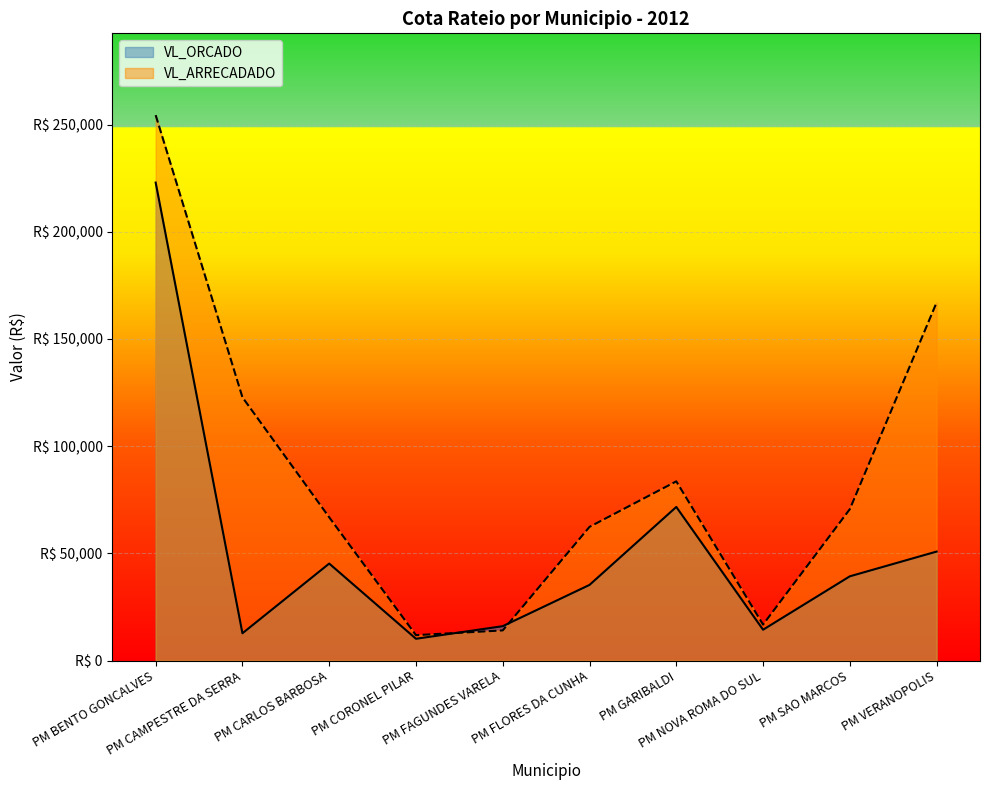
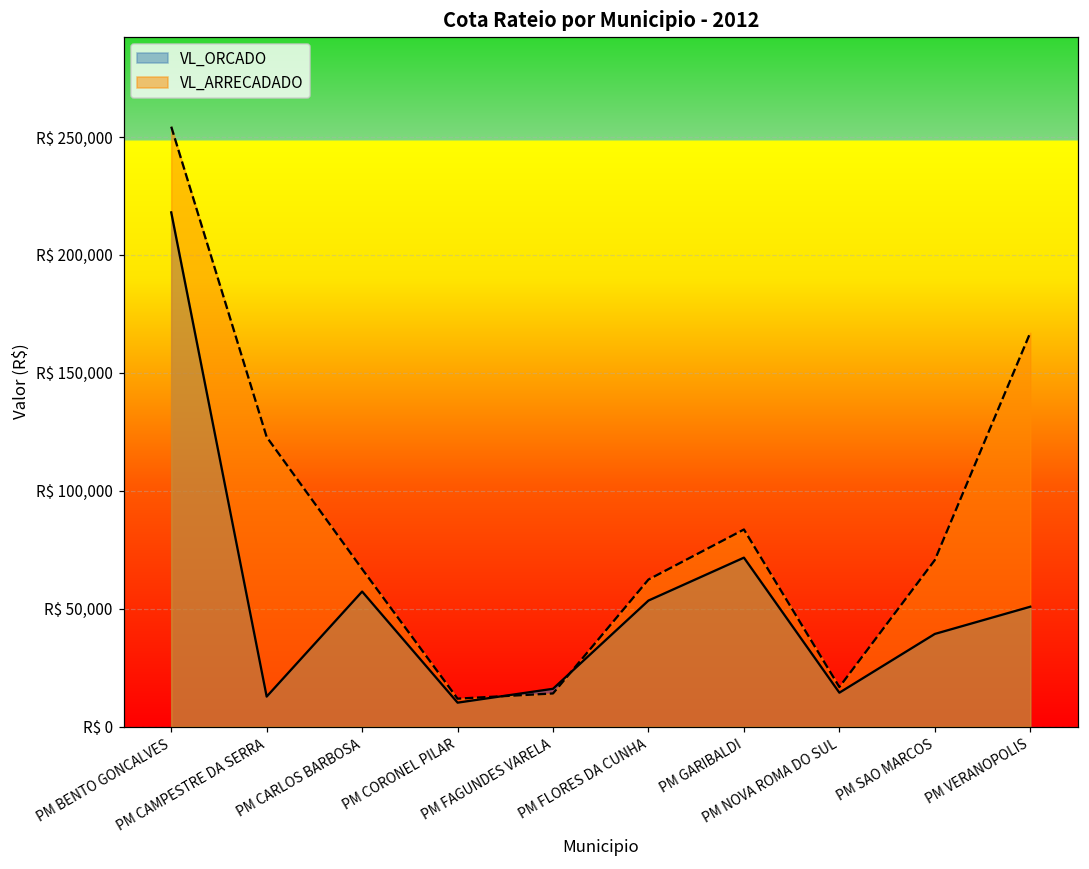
VL_ORCADO, PM BENTO GONCALVES: R$ 223,000 -> R$ 218,000
VL_ORCADO, PM CARLOS BARBOSA: R$ 45,000 -> R$ 57,000
VL_ORCADO, PM FLORES DA CUNHA: R$ 35,000 -> R$ 53,000
